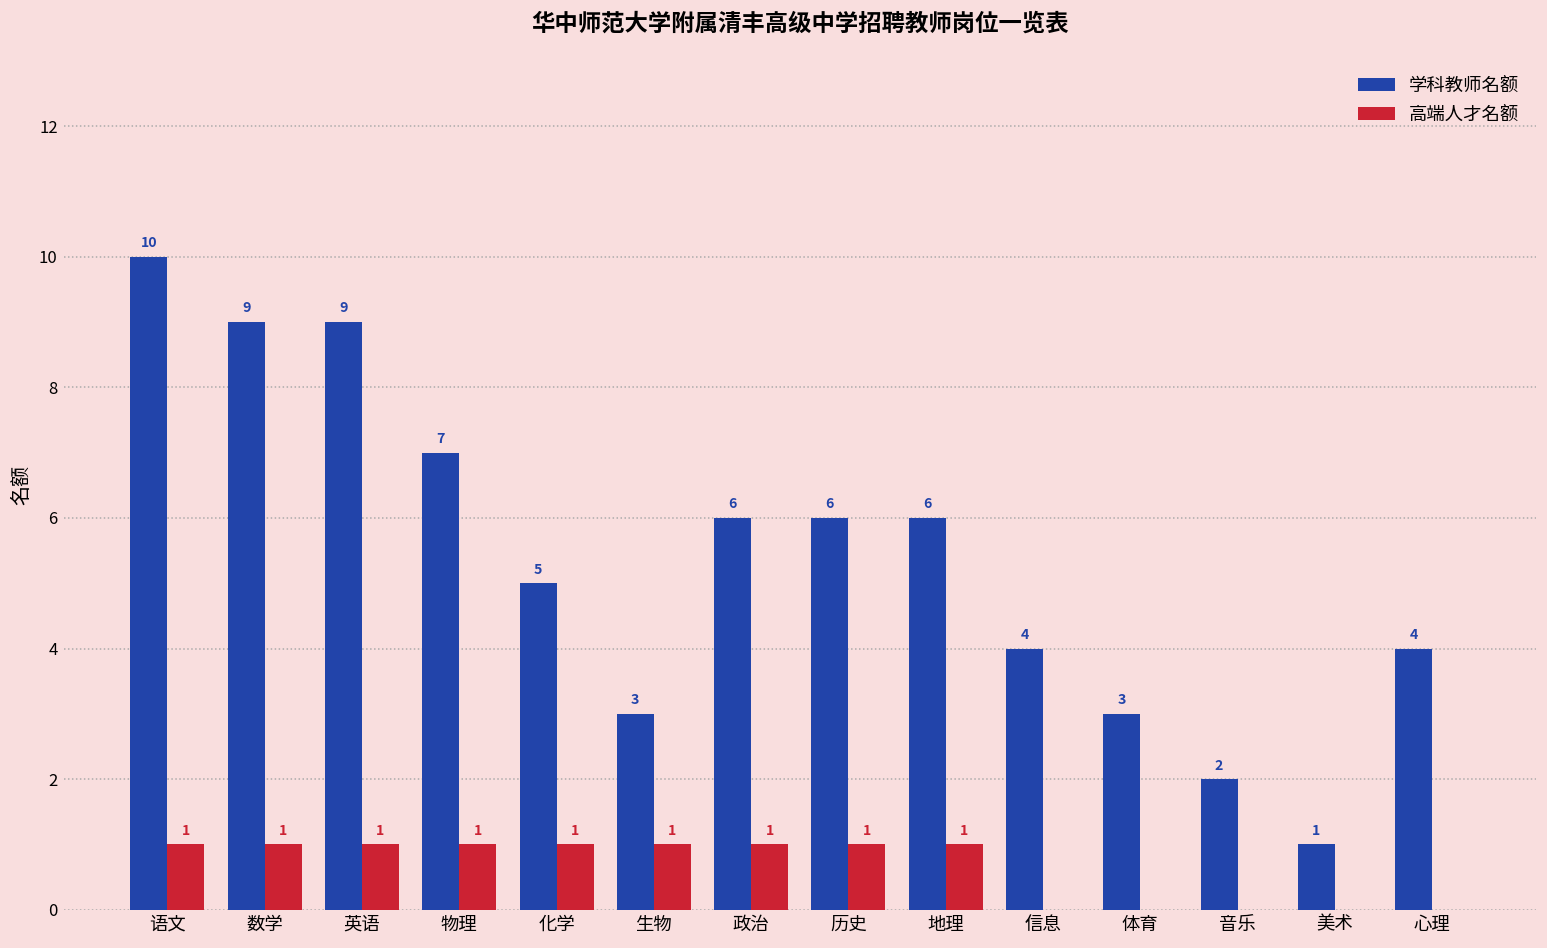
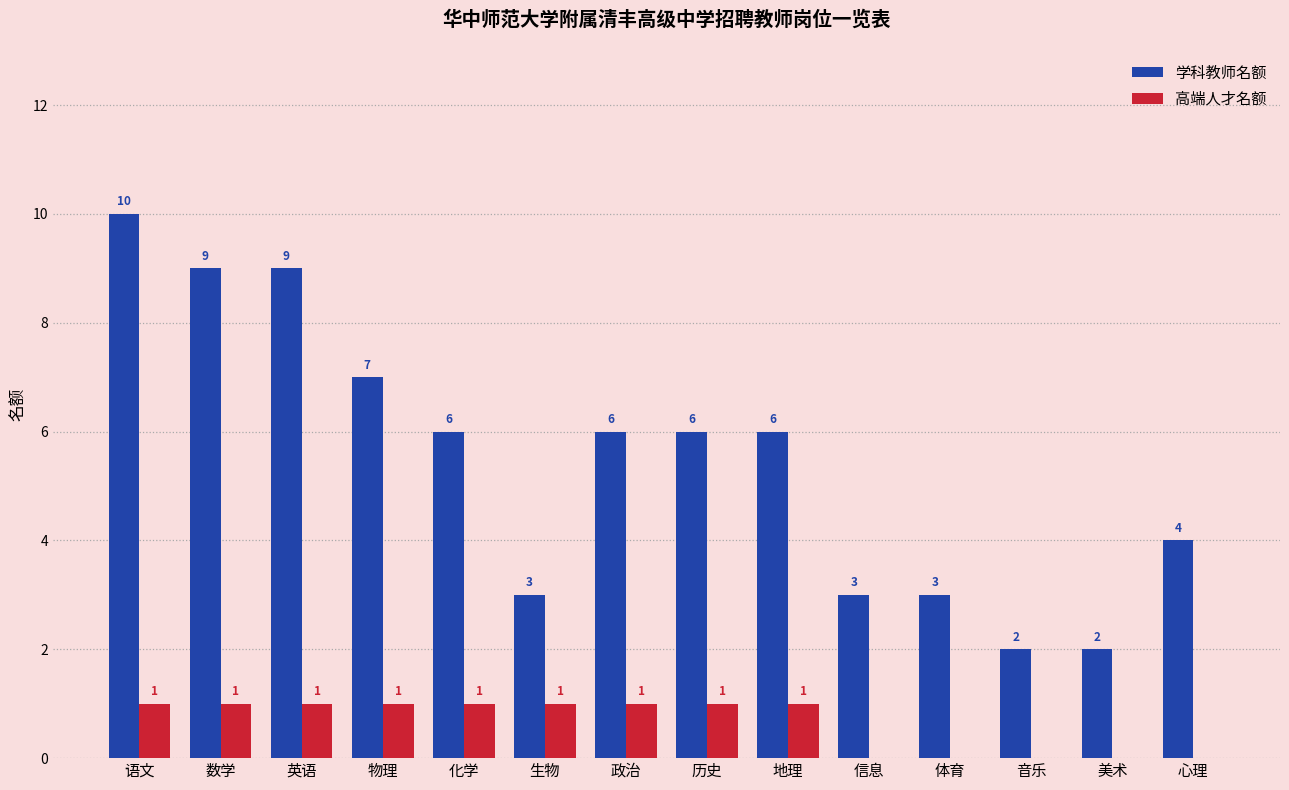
学科教师名额, 化学: 5 -> 6
学科教师名额, 信息: 4 -> 3
学科教师名额, 美术: 1 -> 2
